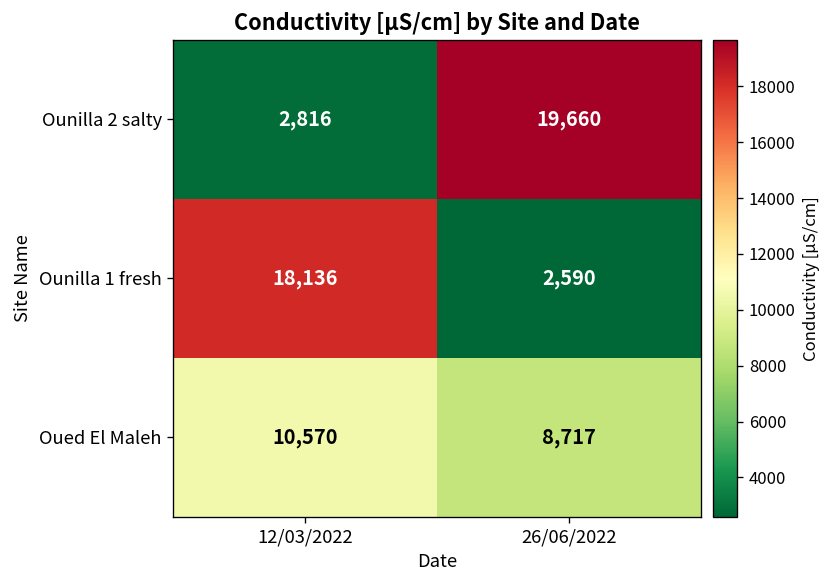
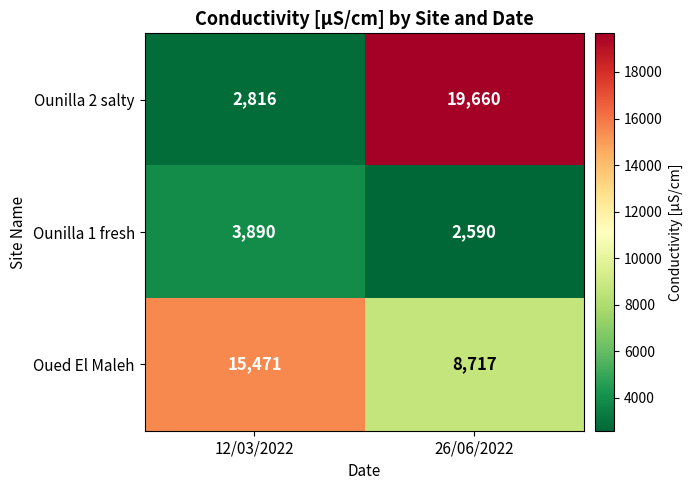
Ounilla 1 fresh, 12/03/2022: 18,136 -> 3,890
Oued El Maleh, 12/03/2022: 10,570 -> 15,471
